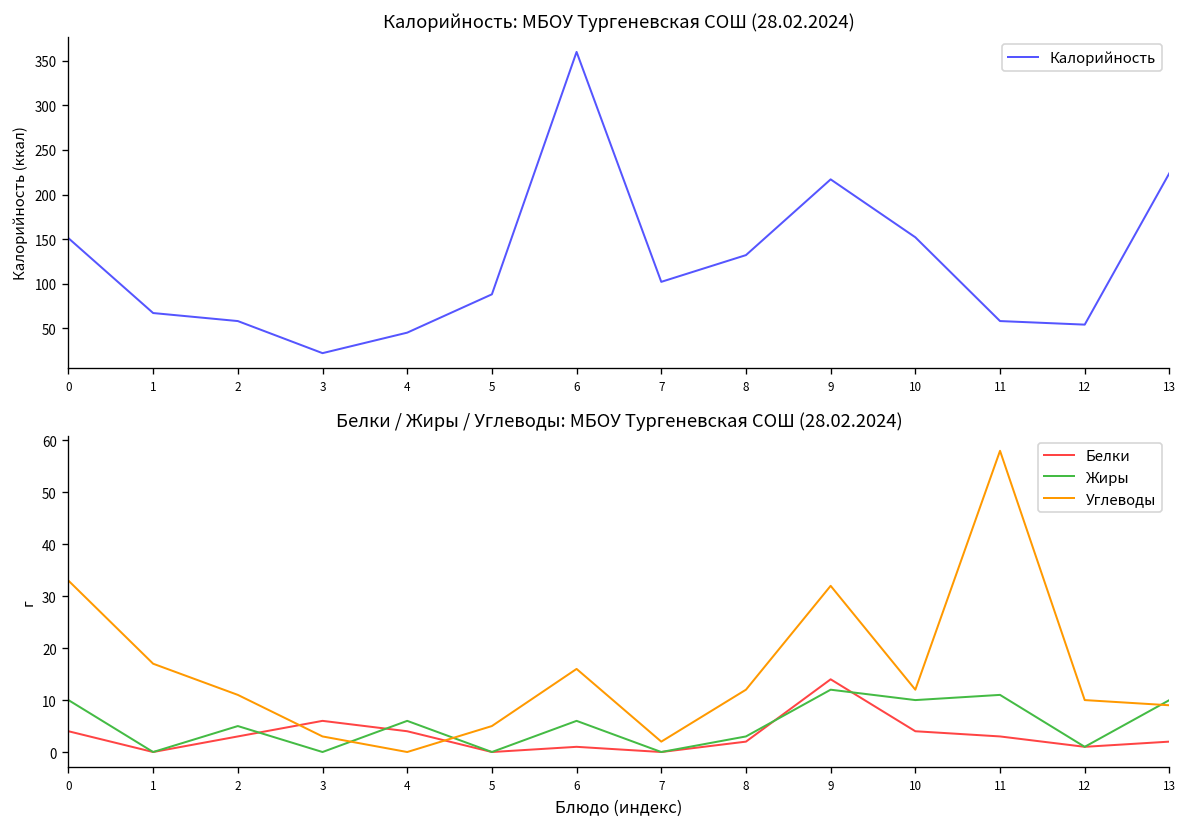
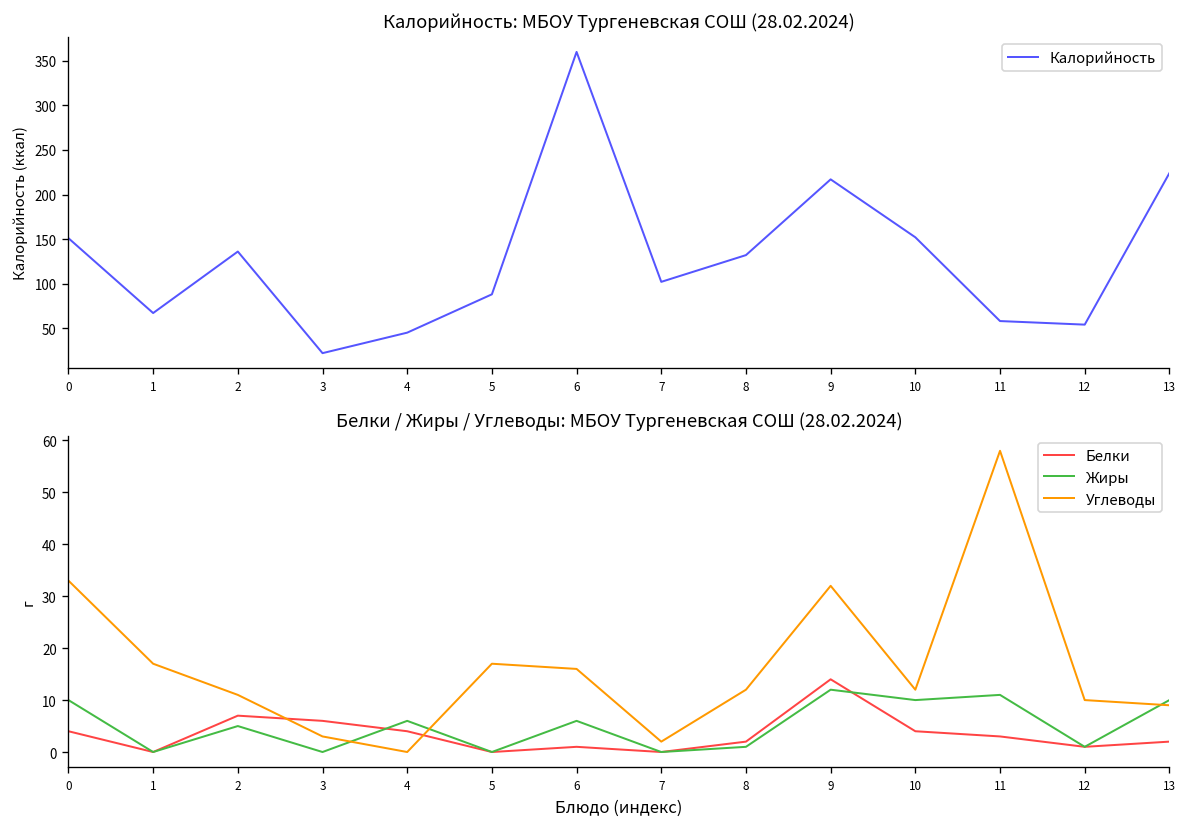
Калорийность: МБОУ Тургеневская СОШ (28.02.2024), 2: 60 -> 140
Белки / Жиры / Углеводы: МБОУ Тургеневская СОШ (28.02.2024), Белки, 2: 3 -> 7
Белки / Жиры / Углеводы: МБОУ Тургеневская СОШ (28.02.2024), Углеводы, 5: 5 -> 17
Белки / Жиры / Углеводы: МБОУ Тургеневская СОШ (28.02.2024), Жиры, 8: 3 -> 1
